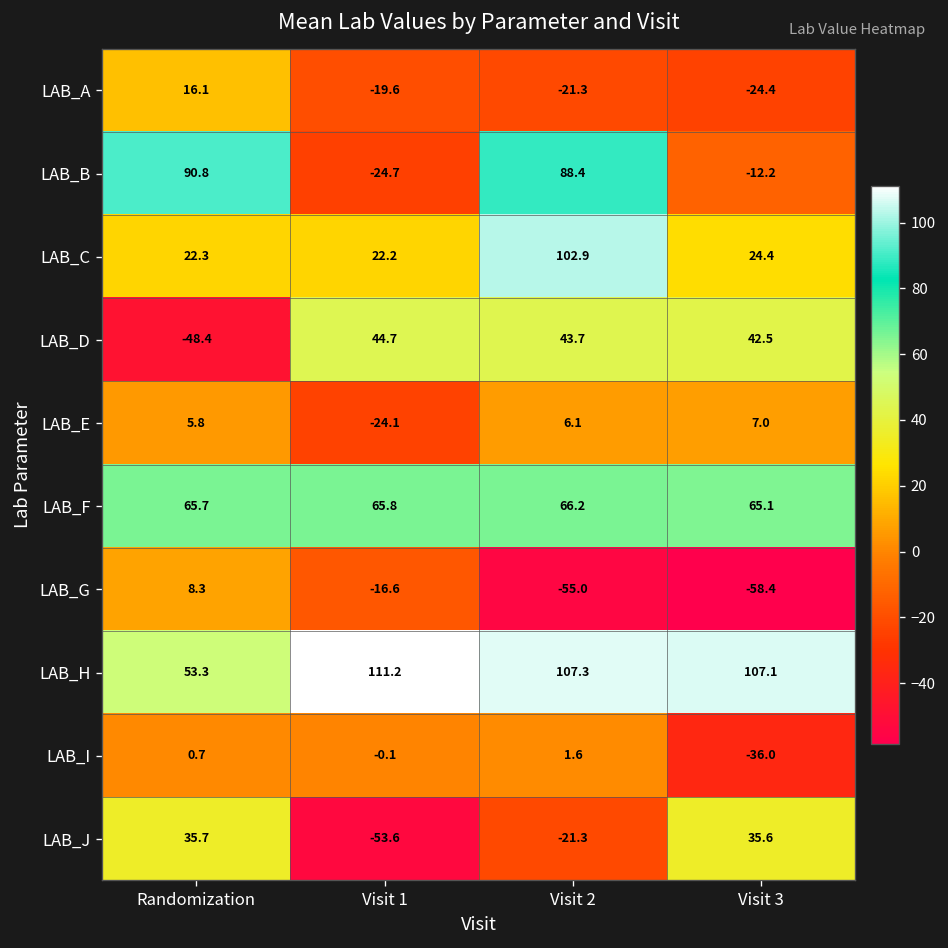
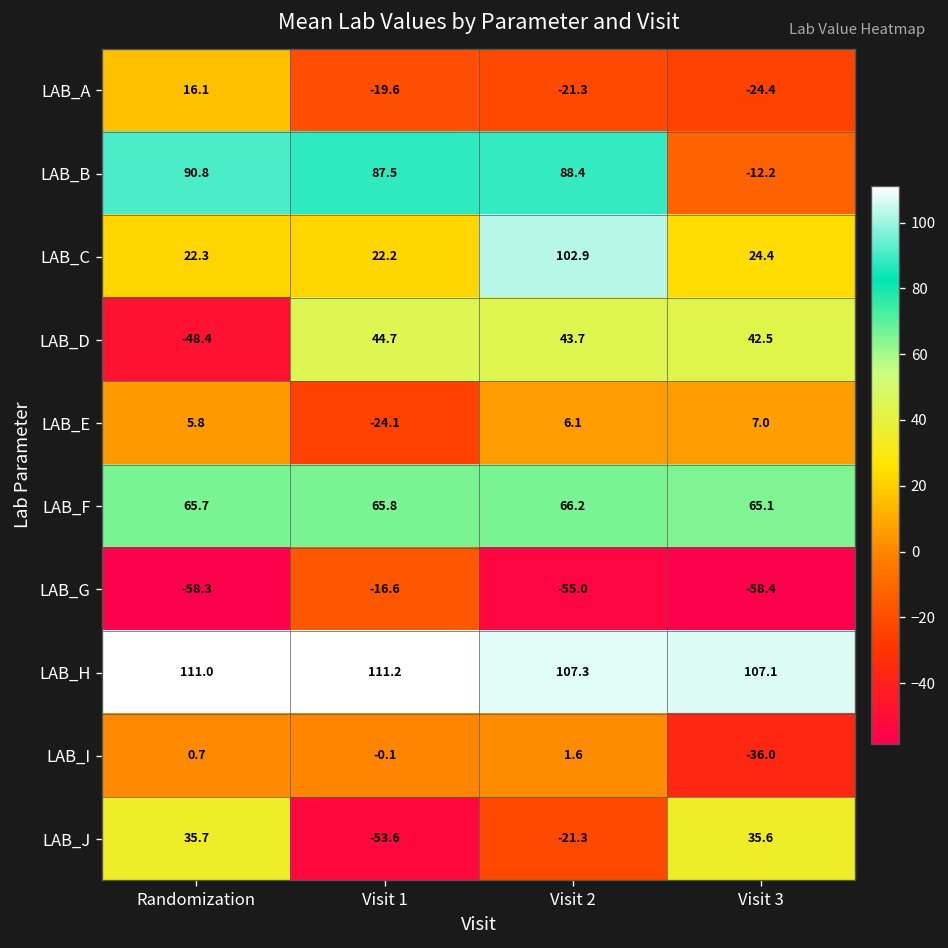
LAB_B, Visit 1: -24.7 -> 87.5
LAB_G, Randomization: 8.3 -> -58.3
LAB_H, Randomization: 53.3 -> 111.0
